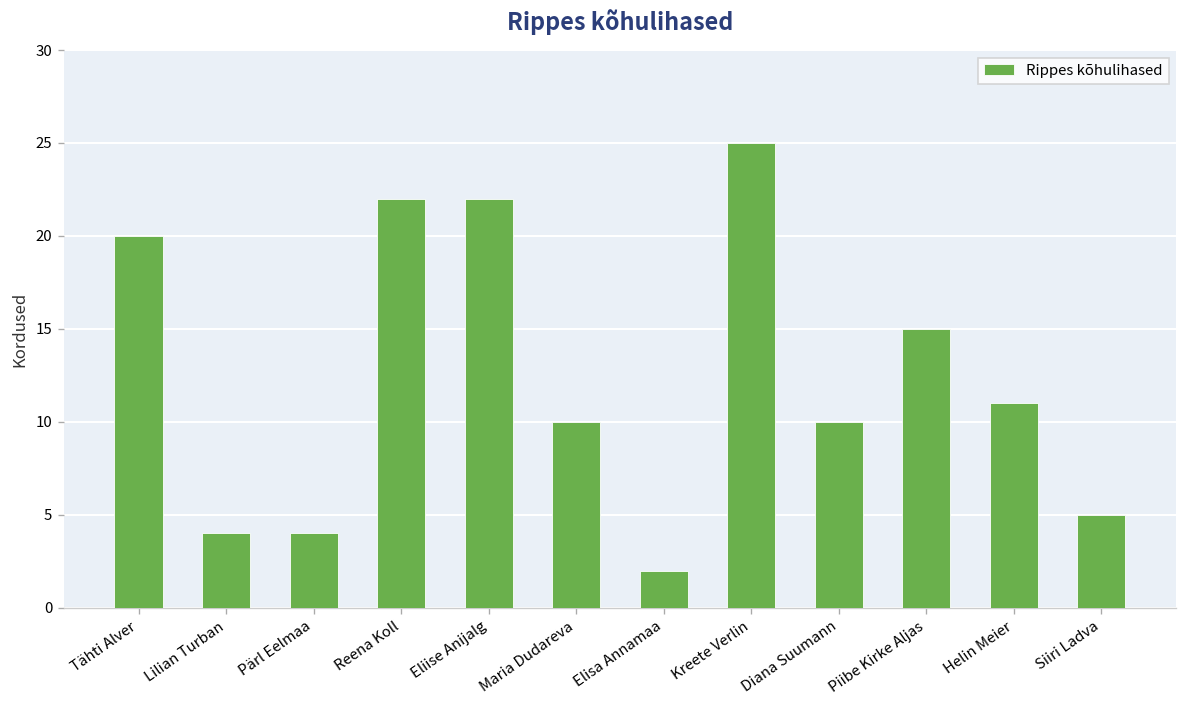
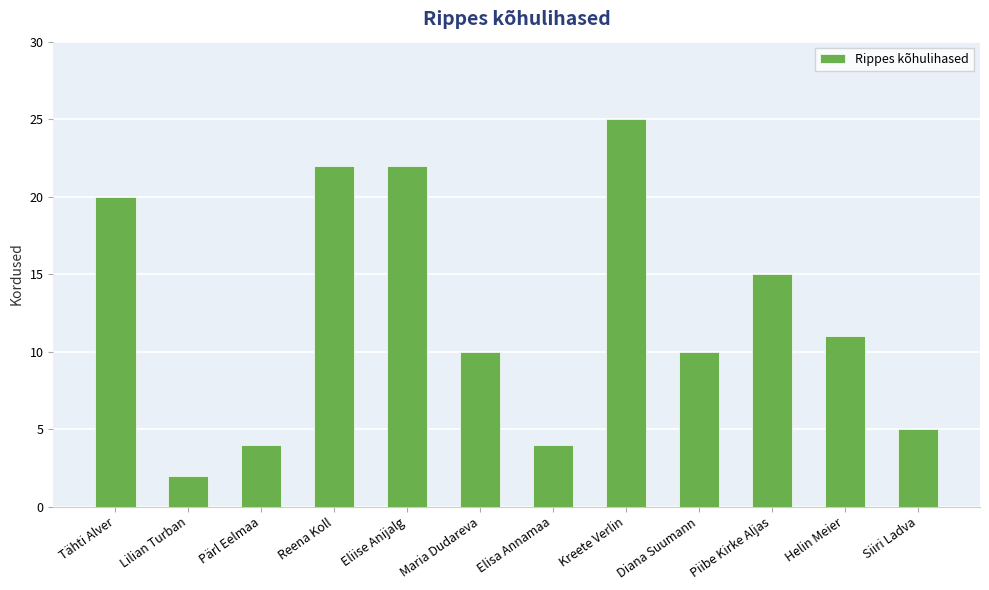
Lilian Turban: 4 -> 2
Elisa Annamaa: 2 -> 4
